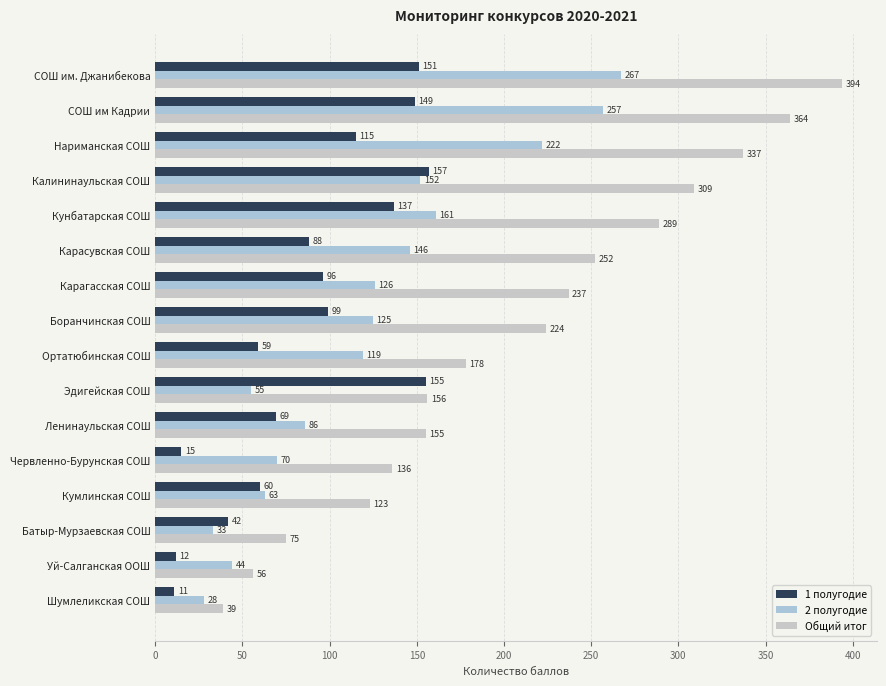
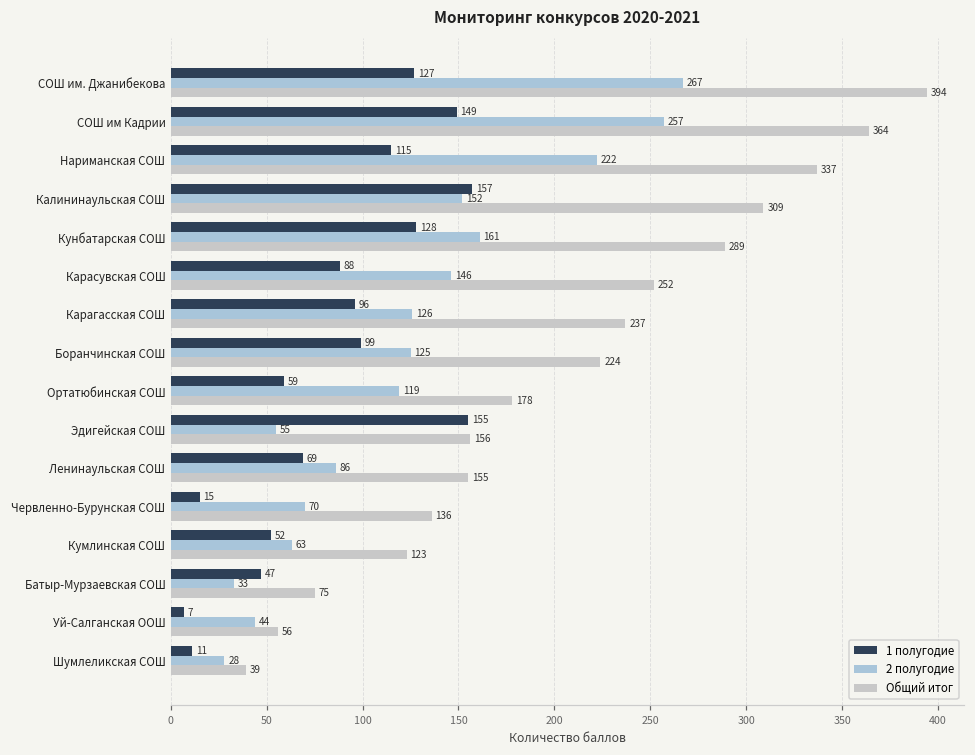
1 полугодие, СОШ им. Джанибекова: 151 -> 127
1 полугодие, Кунбатарская СОШ: 137 -> 128
1 полугодие, Кумлинская СОШ: 60 -> 52
1 полугодие, Батыр-Мурзаевская СОШ: 42 -> 47
1 полугодие, Уй-Салганская ООШ: 12 -> 7
